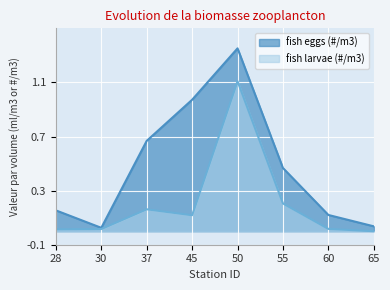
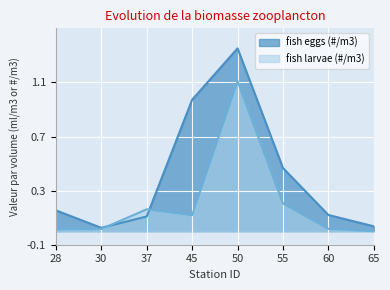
fish eggs (#/m3), 37: 0.67 -> 0.11
